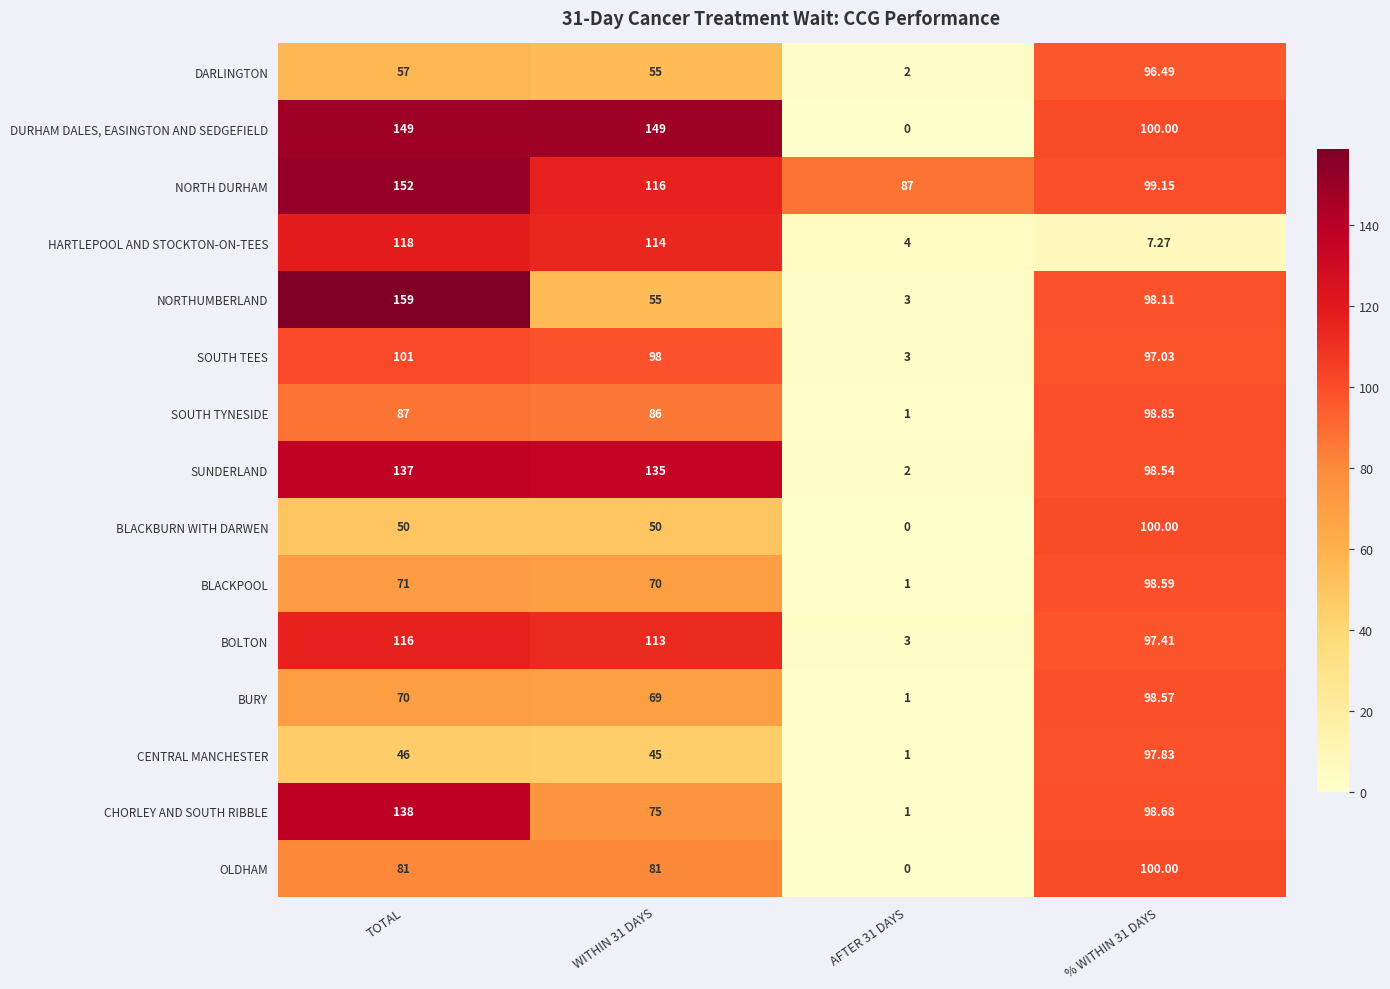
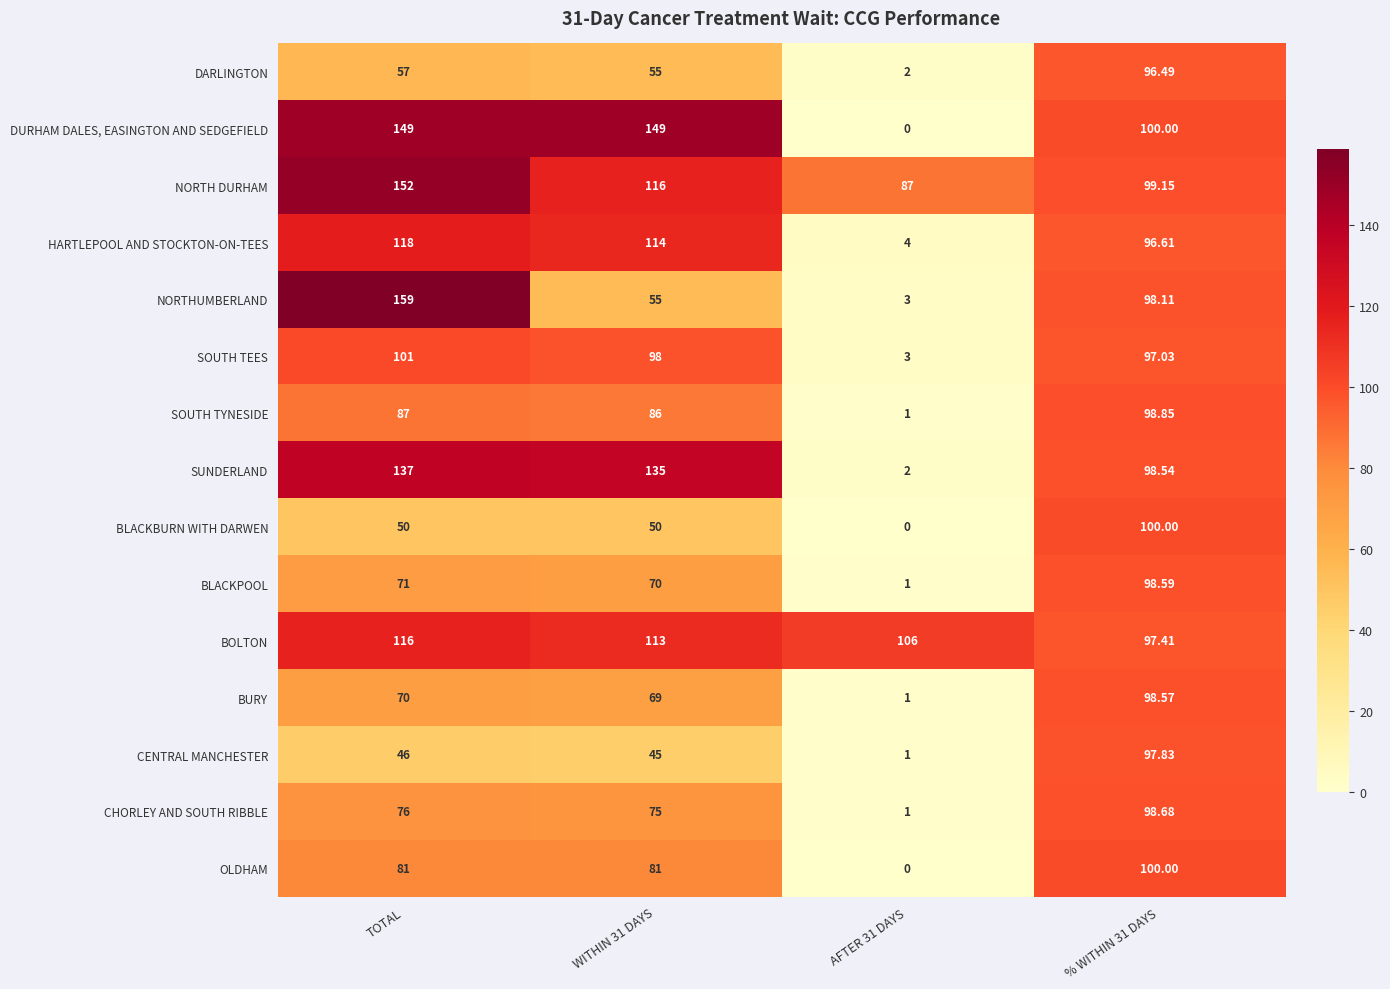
HARTLEPOOL AND STOCKTON-ON-TEES, % WITHIN 31 DAYS: 7.27 -> 96.61
BOLTON, AFTER 31 DAYS: 3 -> 106
CHORLEY AND SOUTH RIBBLE, TOTAL: 138 -> 76
